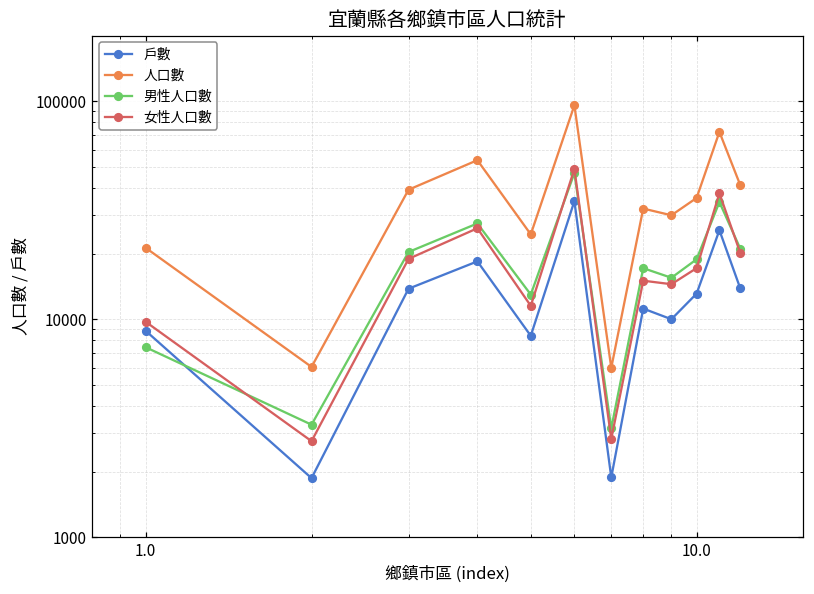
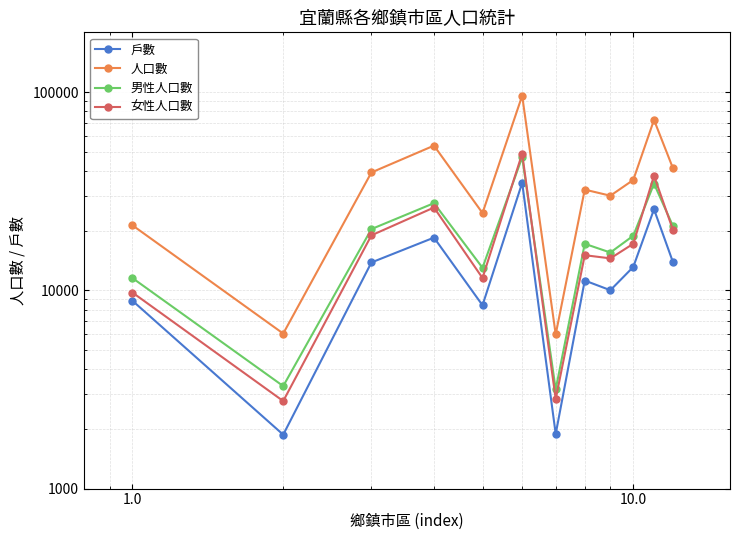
男性人口數, 1.0: 7400 -> 12000
